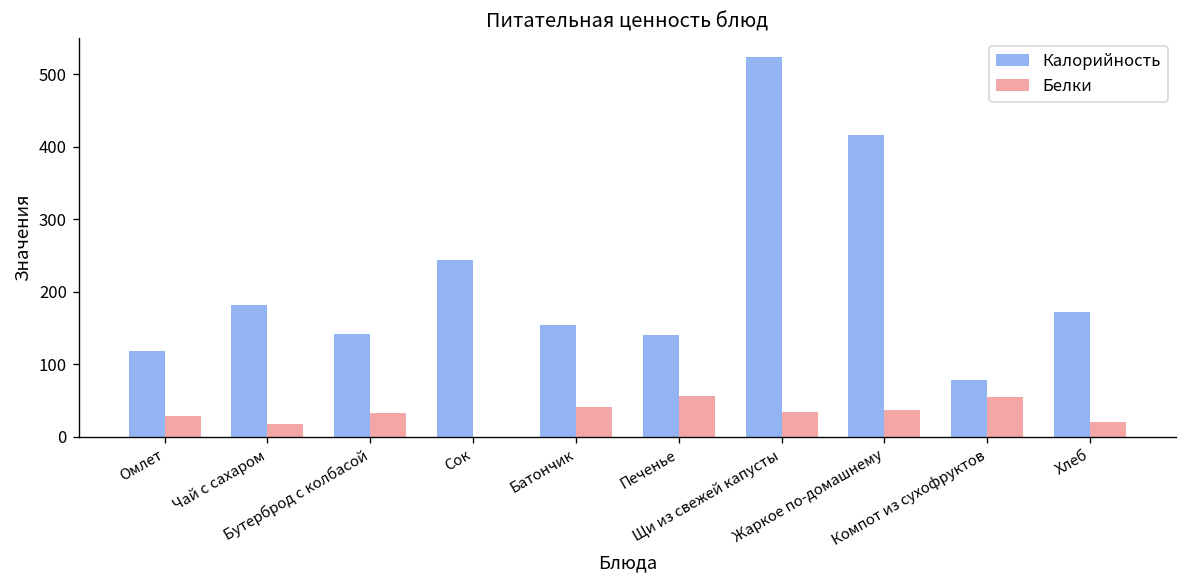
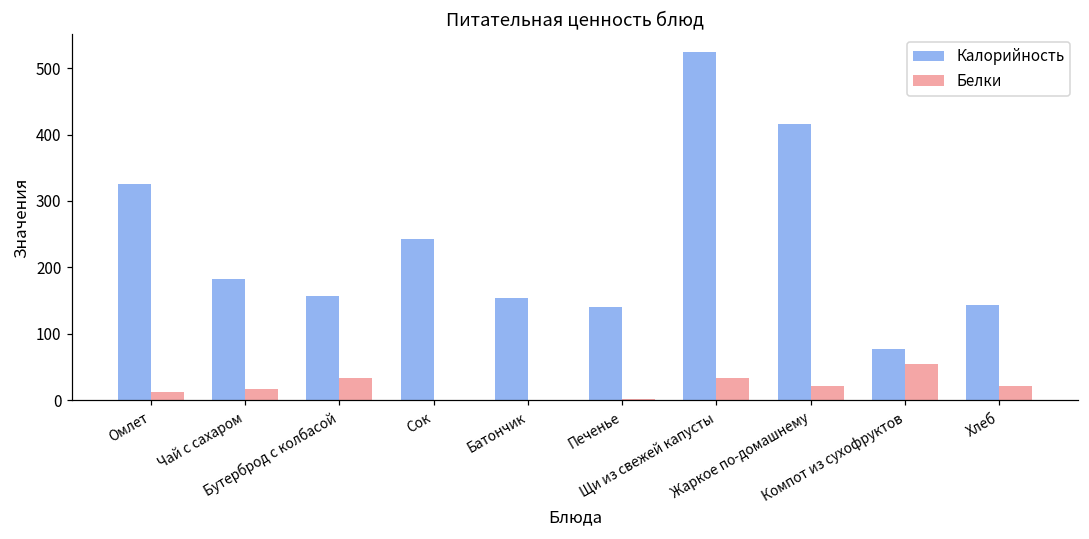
Калорийность, Омлет: 120 -> 330
Белки, Омлет: 30 -> 10
Калорийность, Бутерброд с колбасой: 140 -> 160
Белки, Батончик: 40 -> 0
Белки, Печенье: 60 -> 0
Белки, Жаркое по-домашнему: 40 -> 20
Калорийность, Хлеб: 170 -> 140
